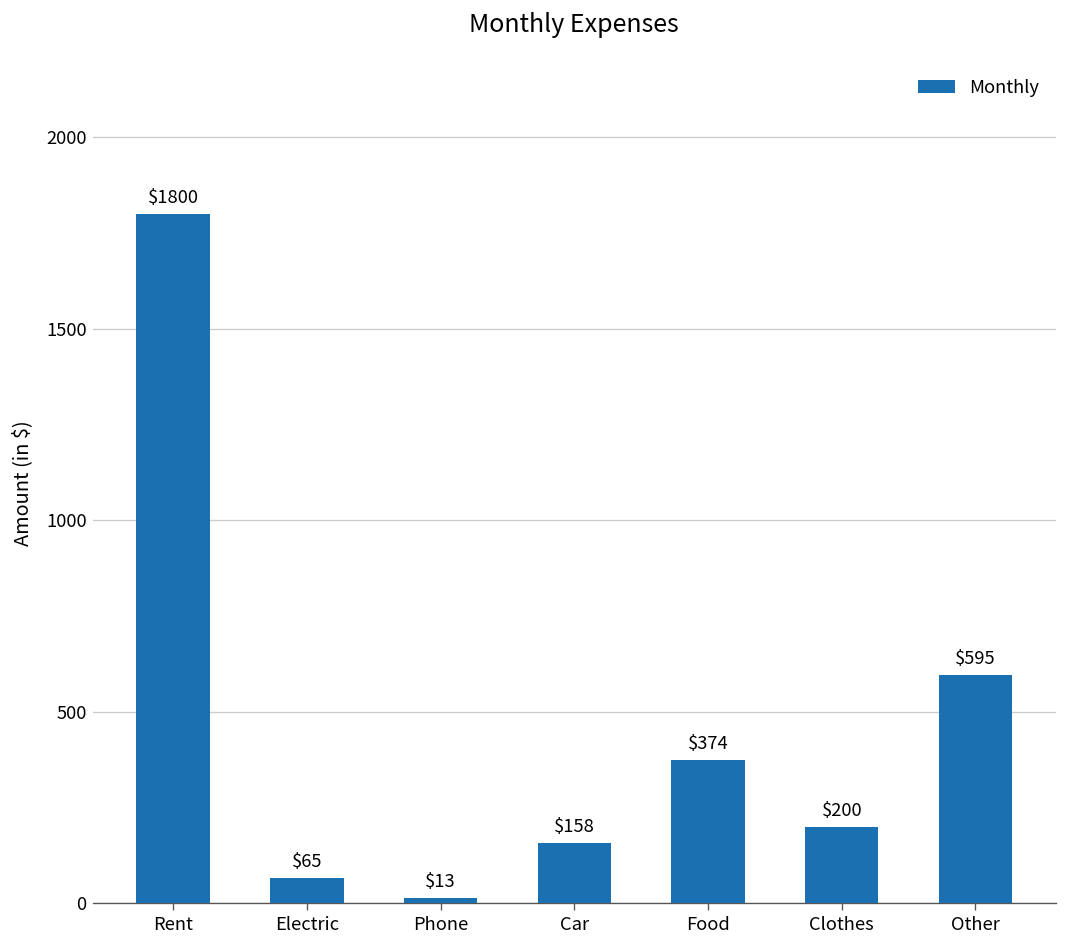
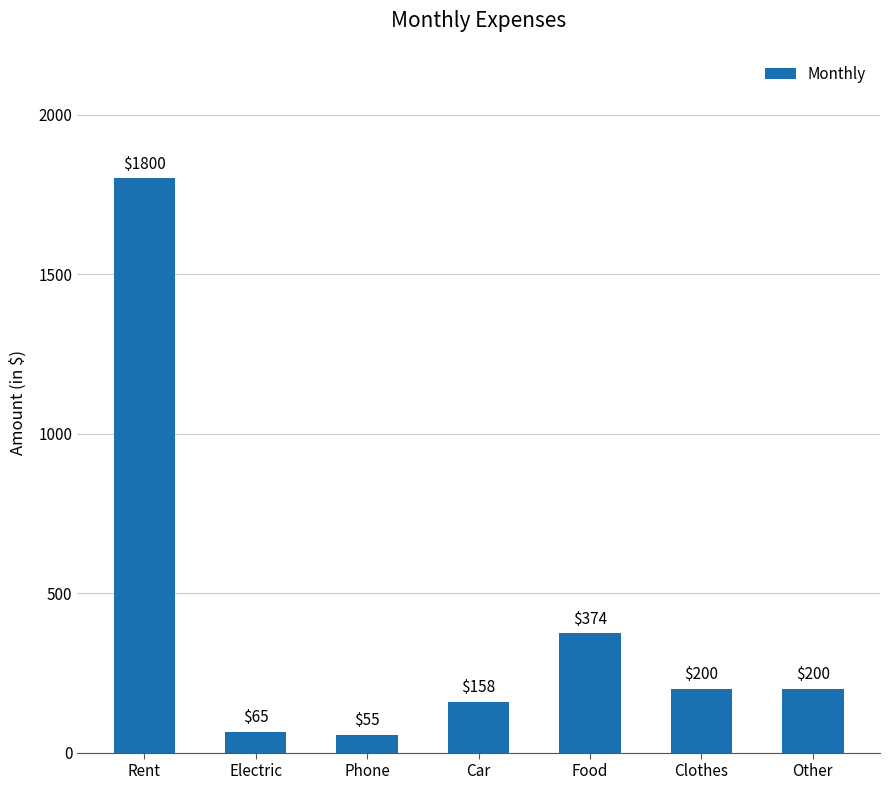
Phone: $13 -> $55
Other: $595 -> $200
